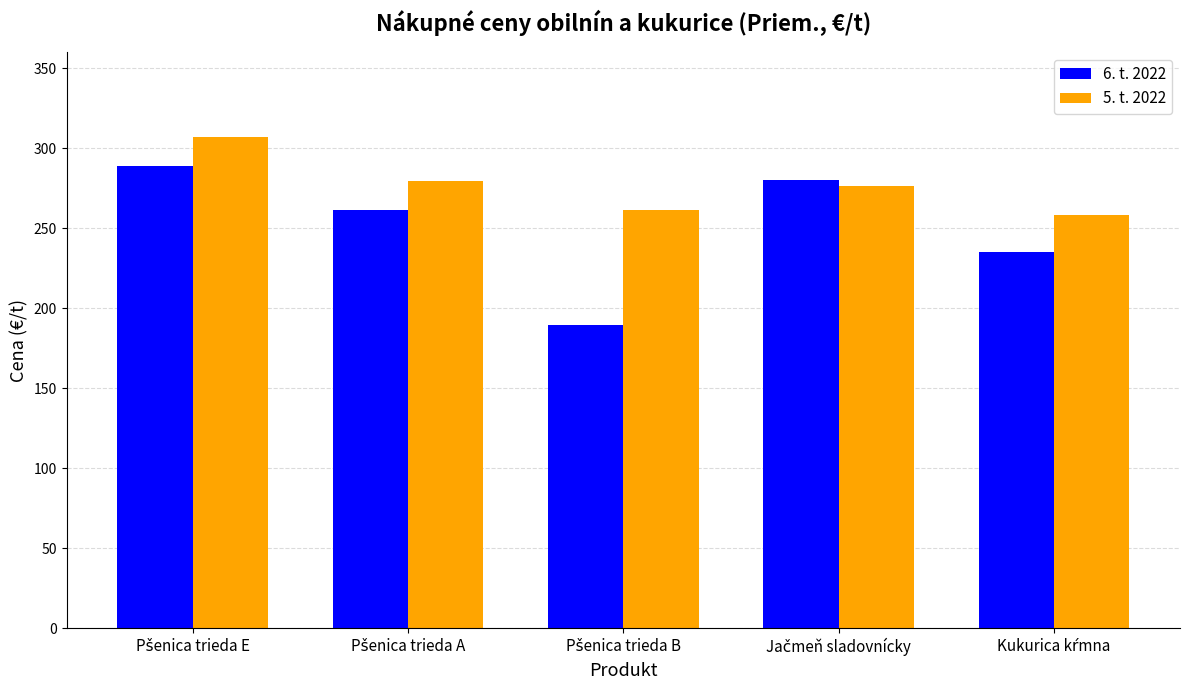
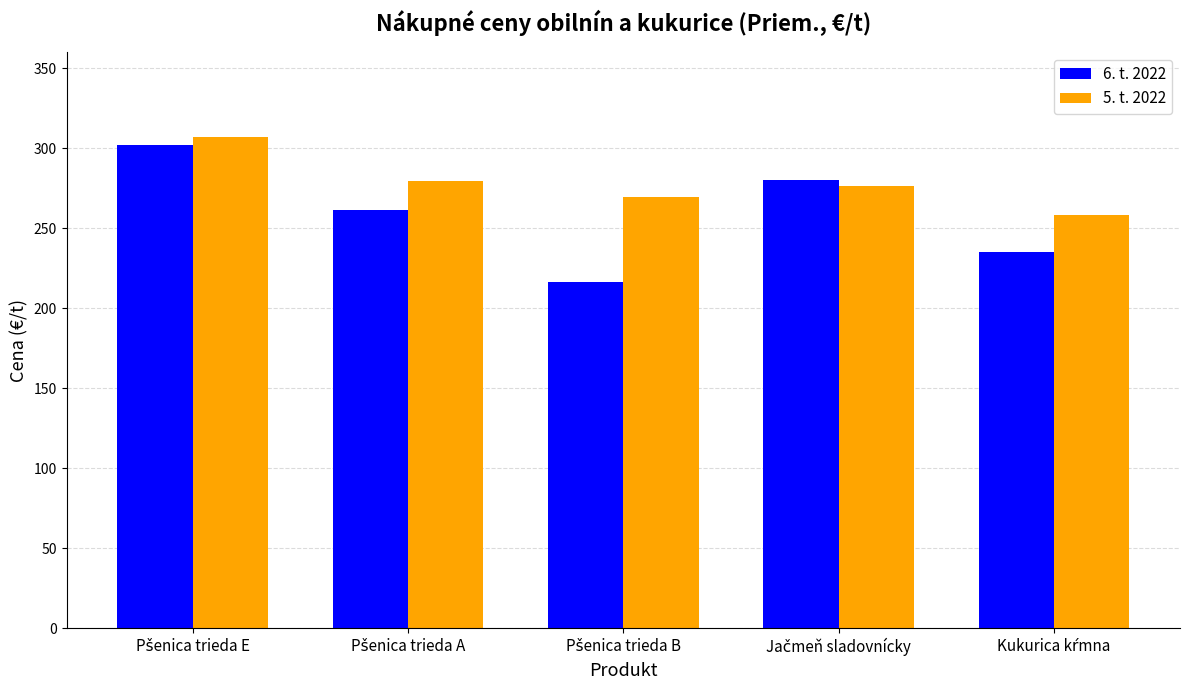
6. t. 2022, Pšenica trieda E: 289 -> 302
6. t. 2022, Pšenica trieda B: 190 -> 216
5. t. 2022, Pšenica trieda B: 261 -> 269
